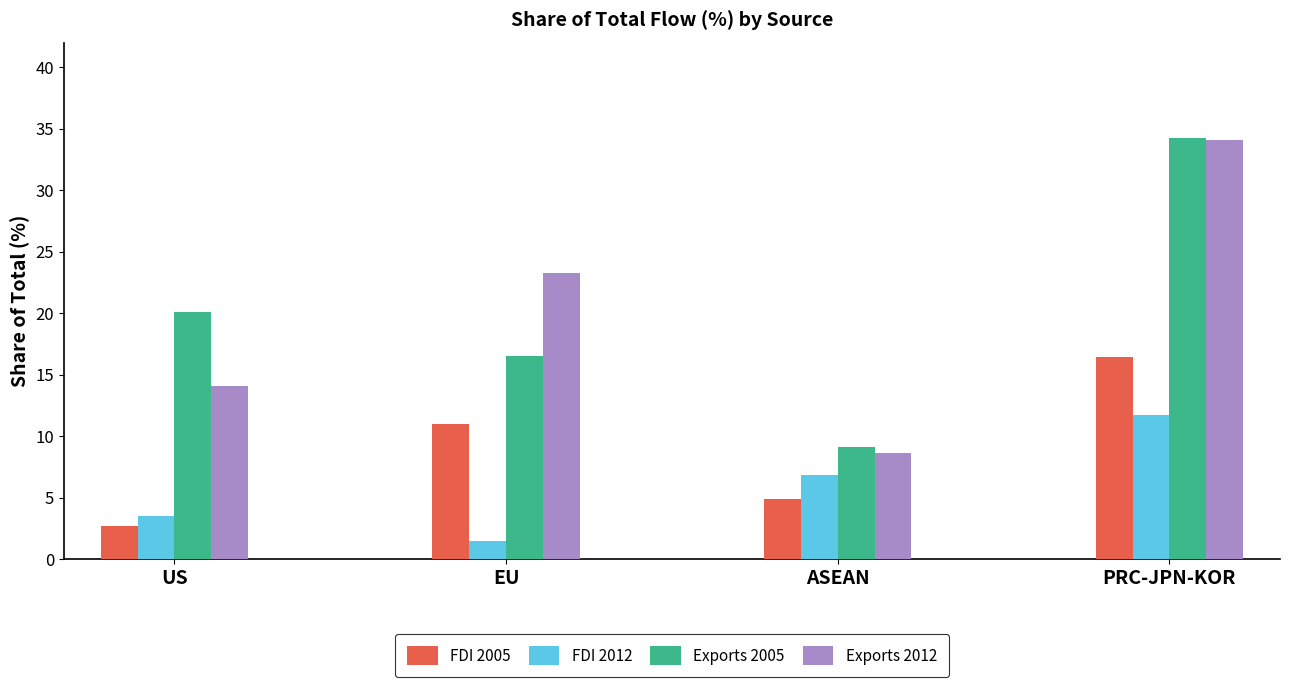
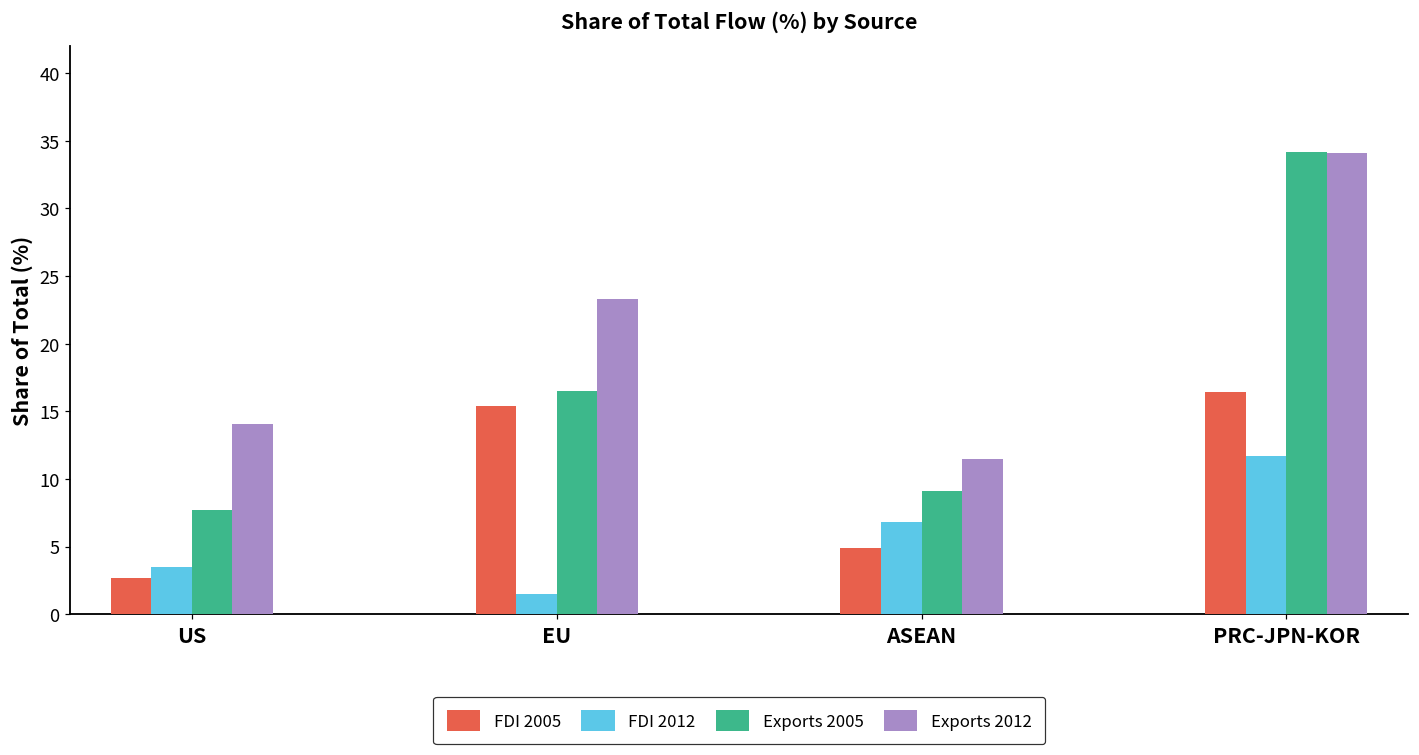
Exports 2005, US: 20.1 -> 7.7
FDI 2005, EU: 11.0 -> 15.4
Exports 2012, ASEAN: 8.6 -> 11.5
